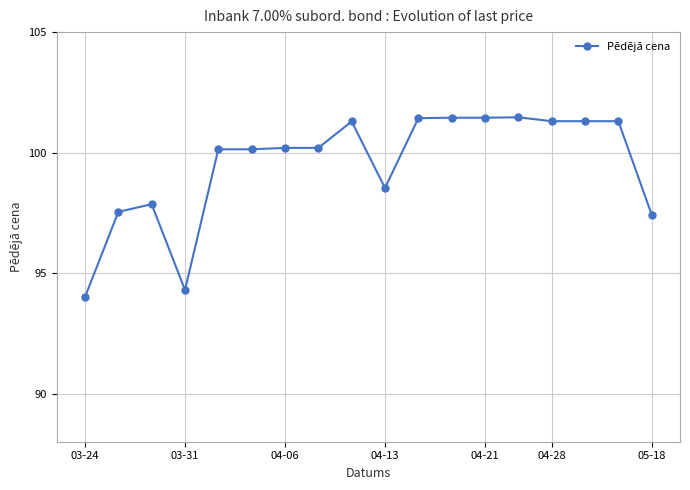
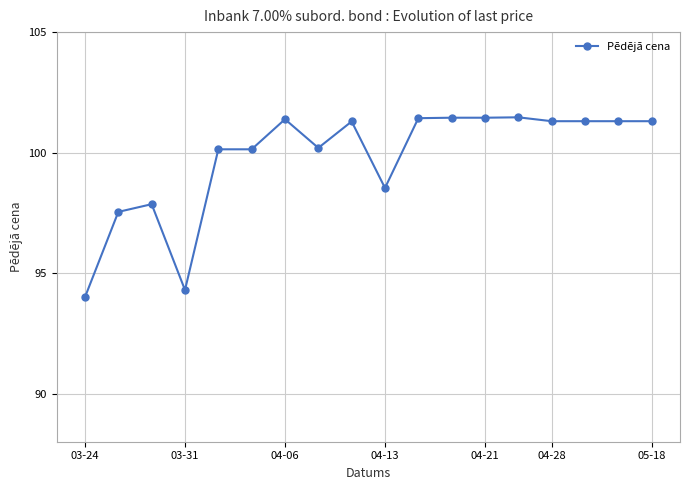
04-06: 100.2 -> 101.4
05-18: 97.4 -> 101.3
